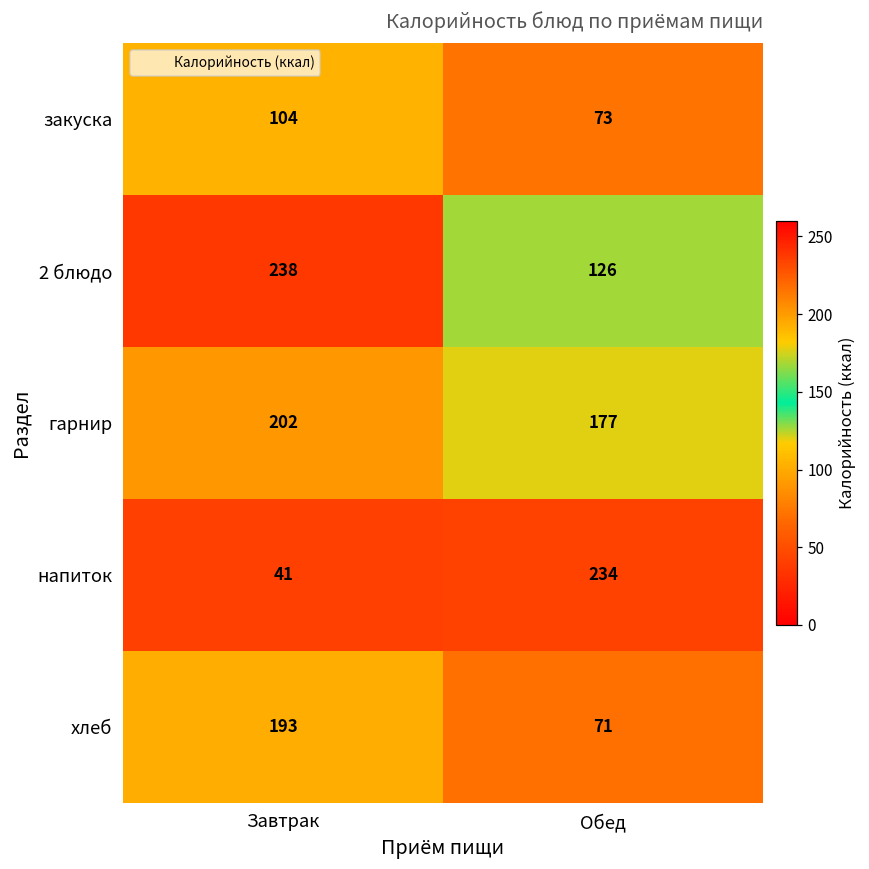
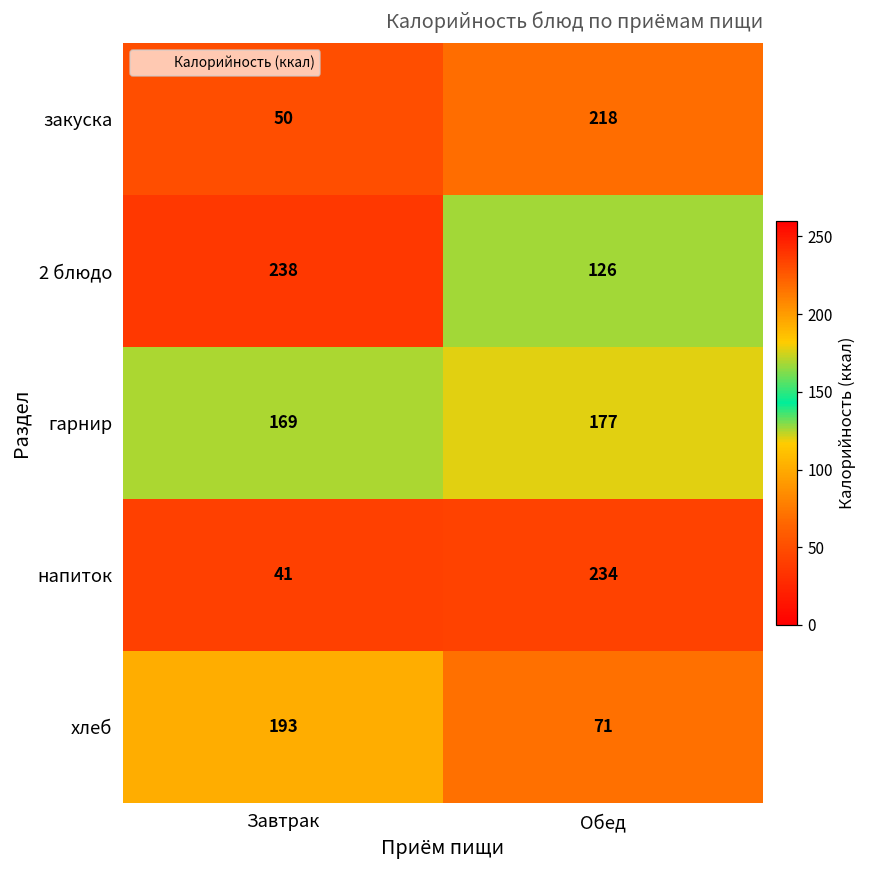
закуска, Завтрак: 104 -> 50
закуска, Обед: 73 -> 218
гарнир, Завтрак: 202 -> 169
